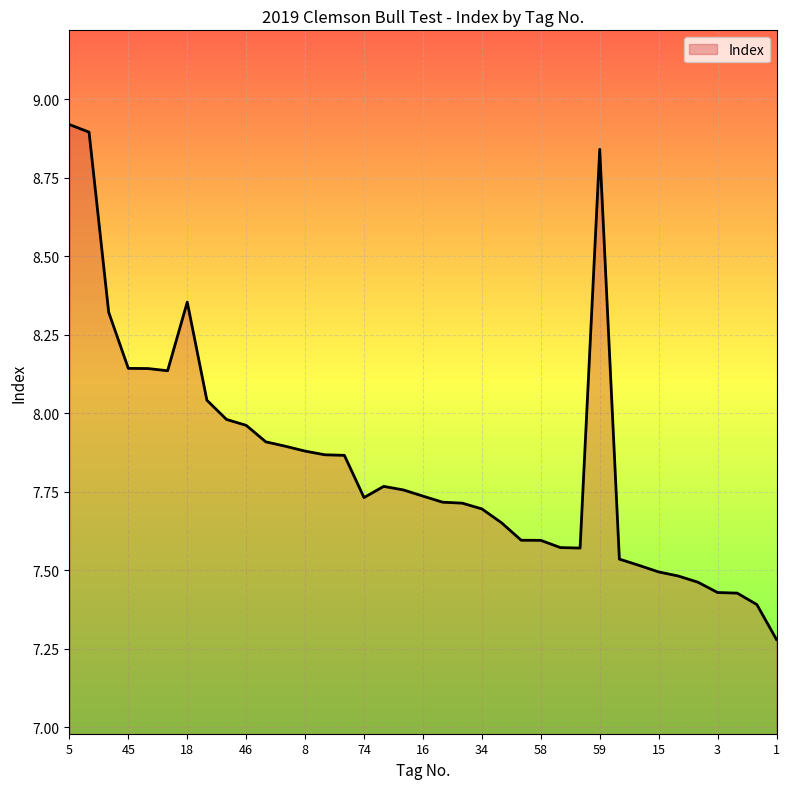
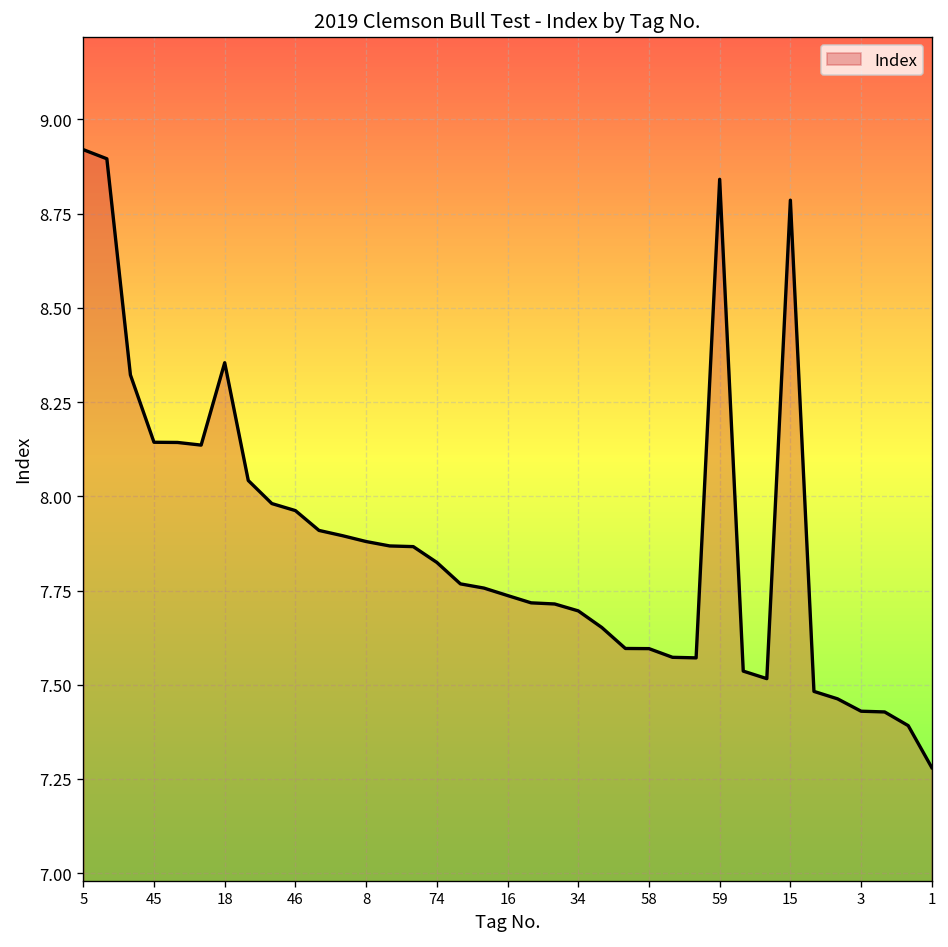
74: 7.73 -> 7.82
15: 7.50 -> 8.79
